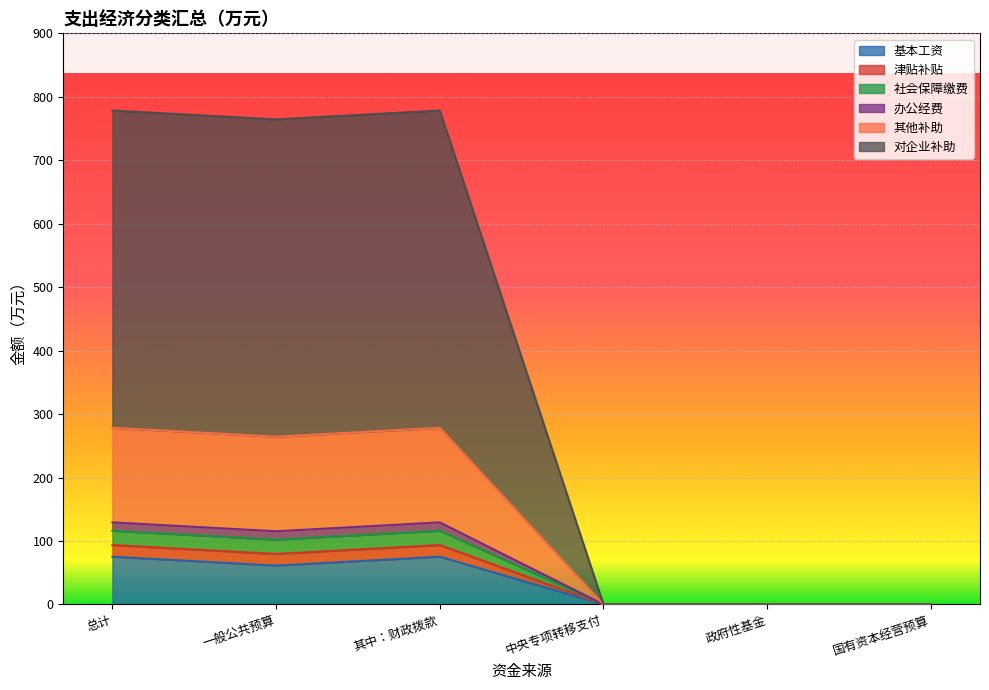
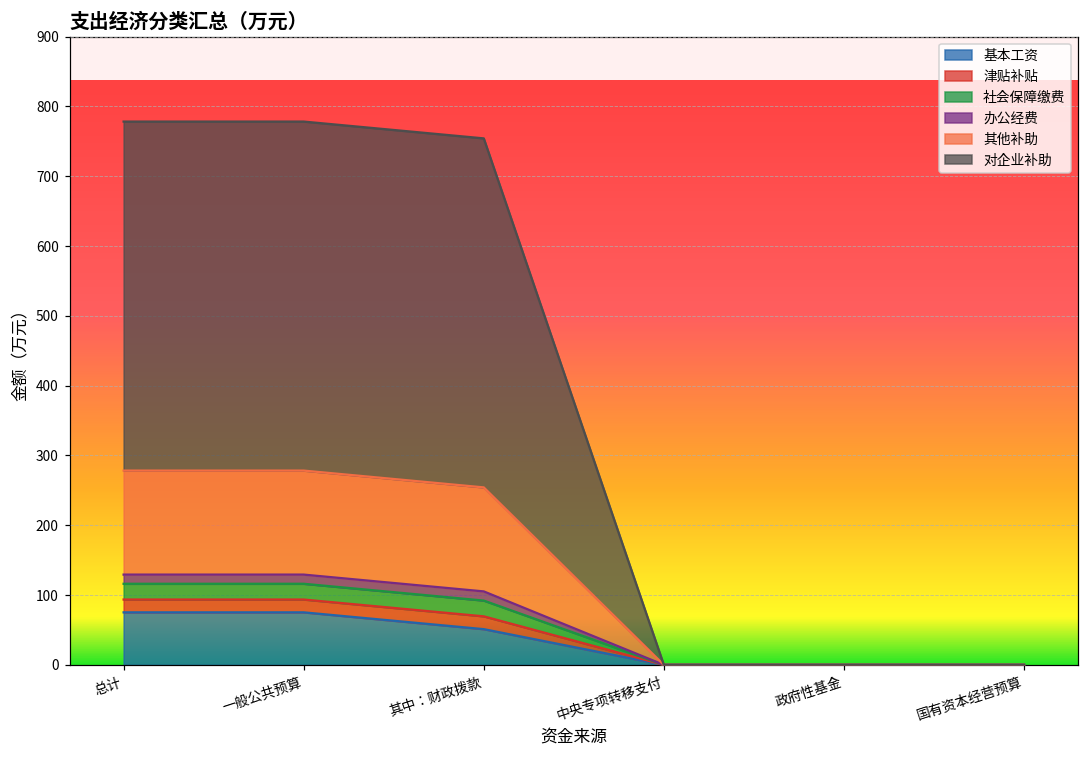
基本工资, 一般公共预算: 60 -> 80
基本工资, 其中：财政拨款: 80 -> 50
